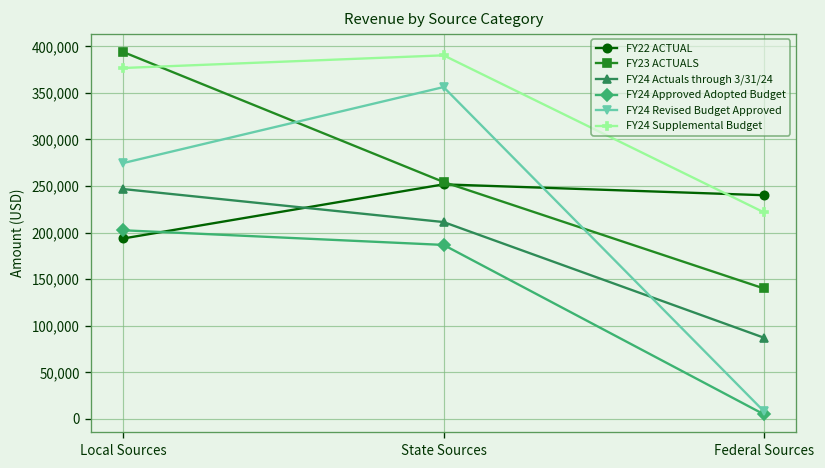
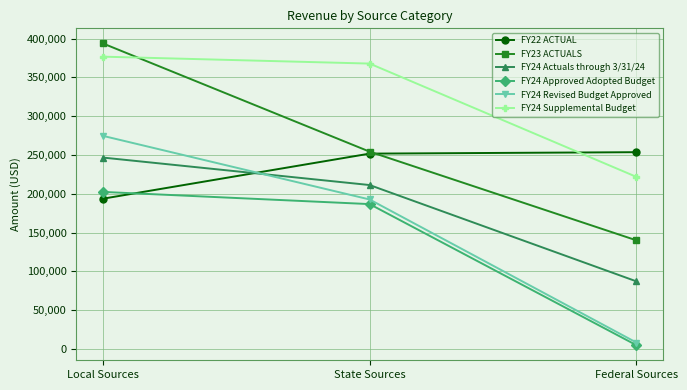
FY24 Revised Budget Approved, State Sources: 360,000 -> 190,000
FY24 Supplemental Budget, State Sources: 390,000 -> 370,000
FY22 ACTUAL, Federal Sources: 240,000 -> 250,000
